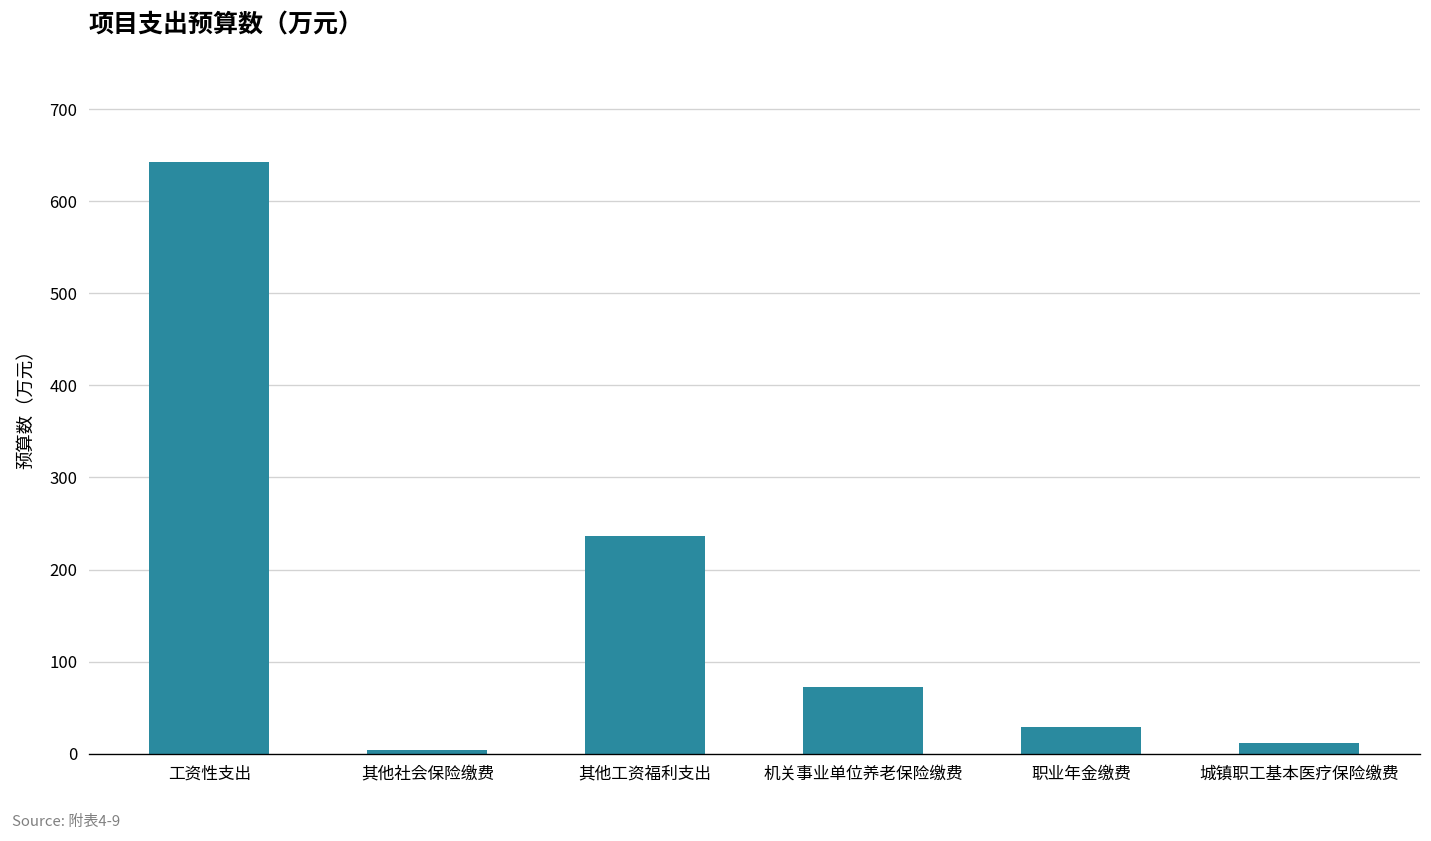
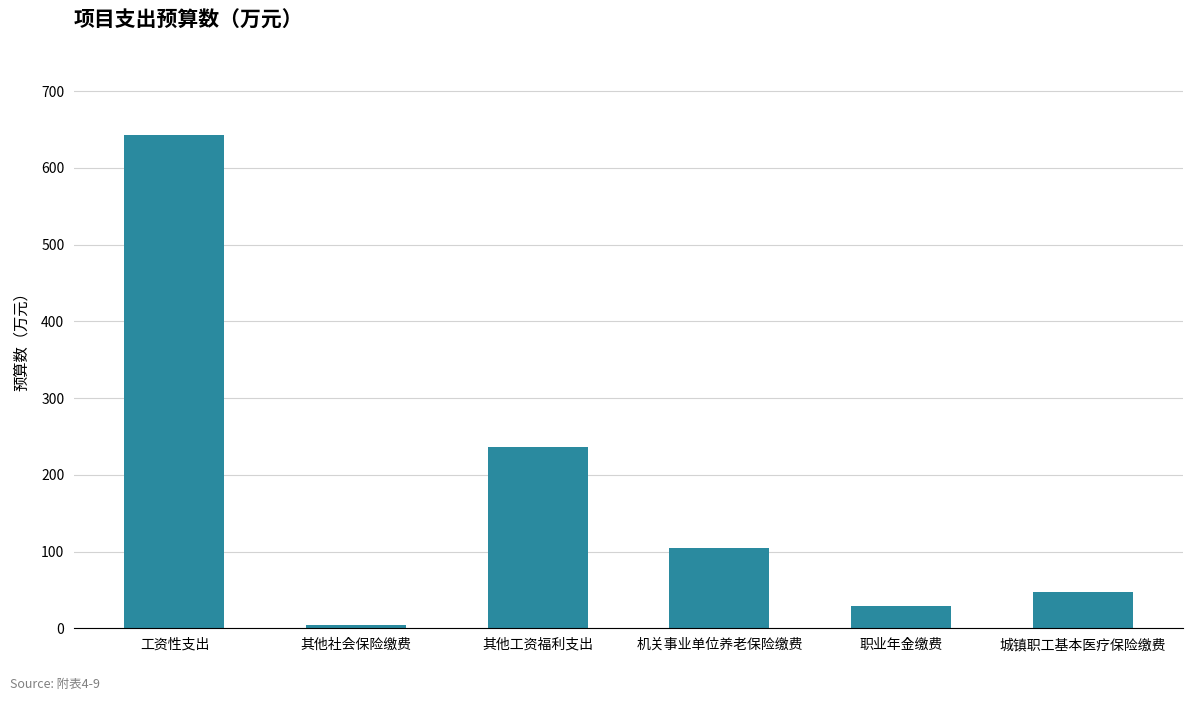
机关事业单位养老保险缴费: 70 -> 100
城镇职工基本医疗保险缴费: 10 -> 50
